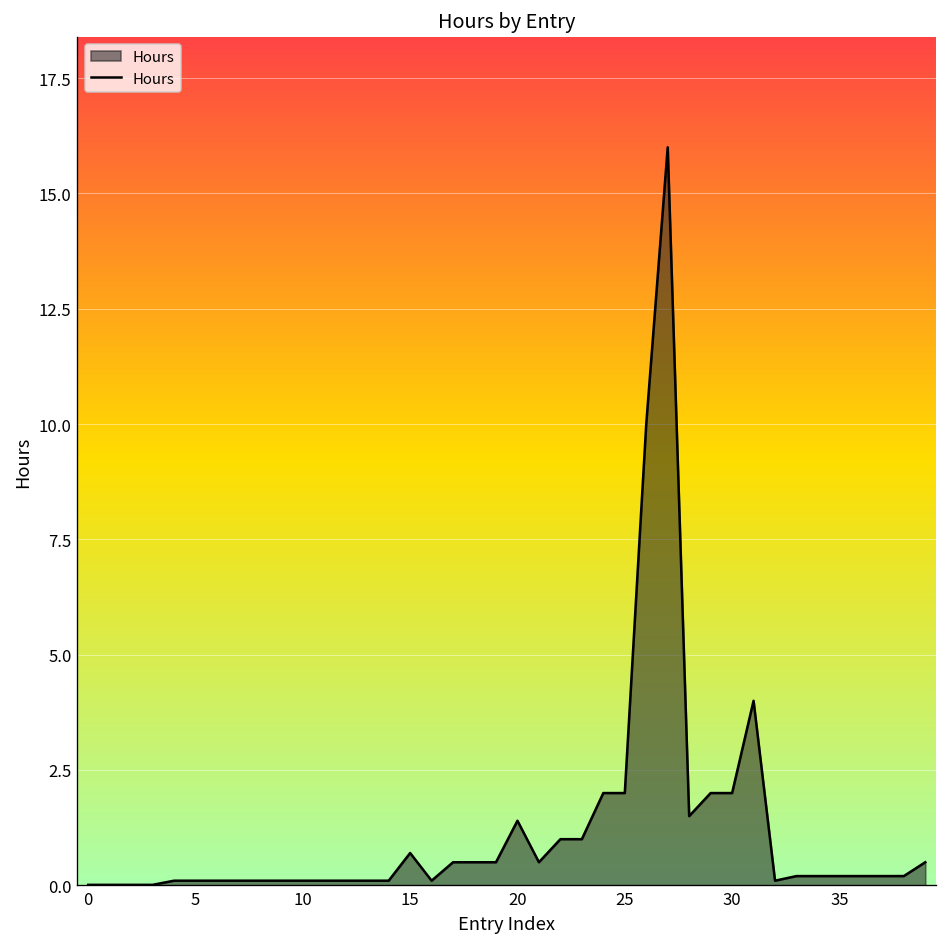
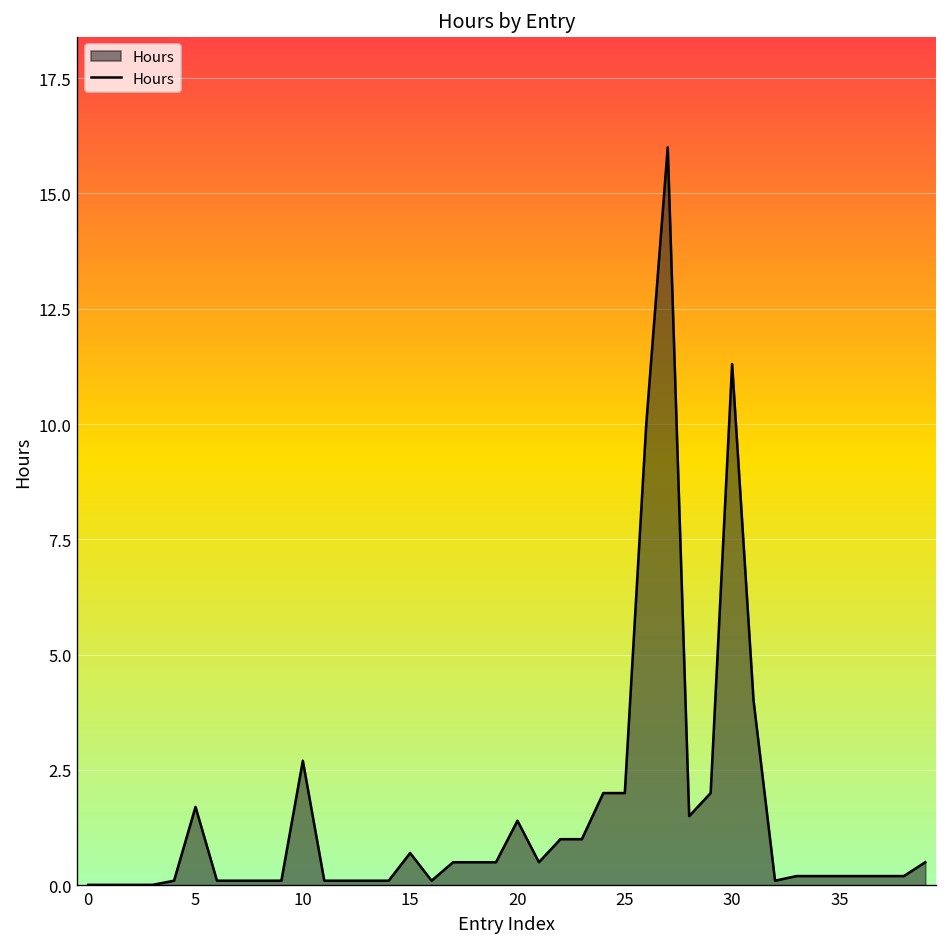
5: 0.1 -> 1.7
10: 0.1 -> 2.7
30: 2.0 -> 11.3
